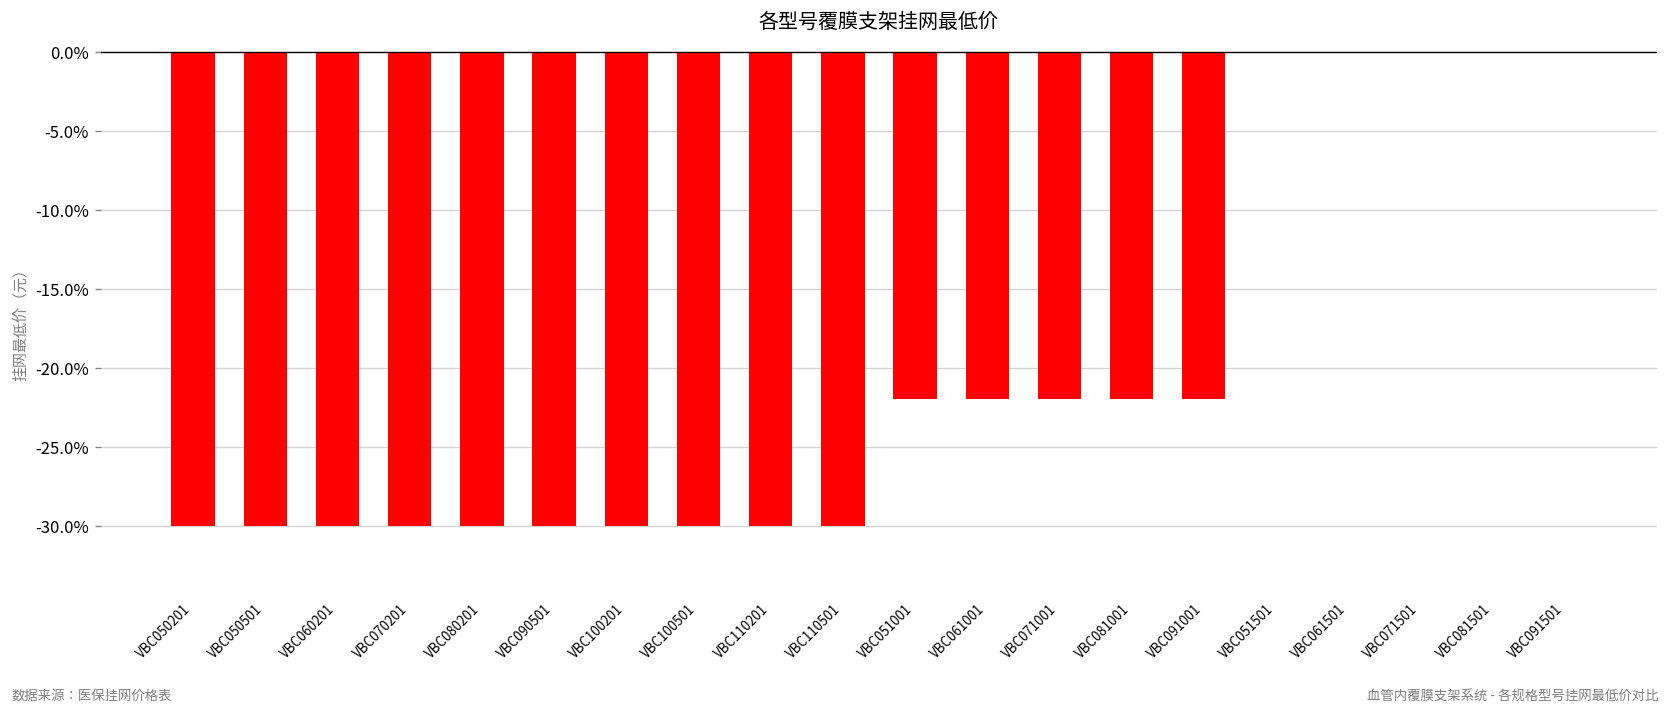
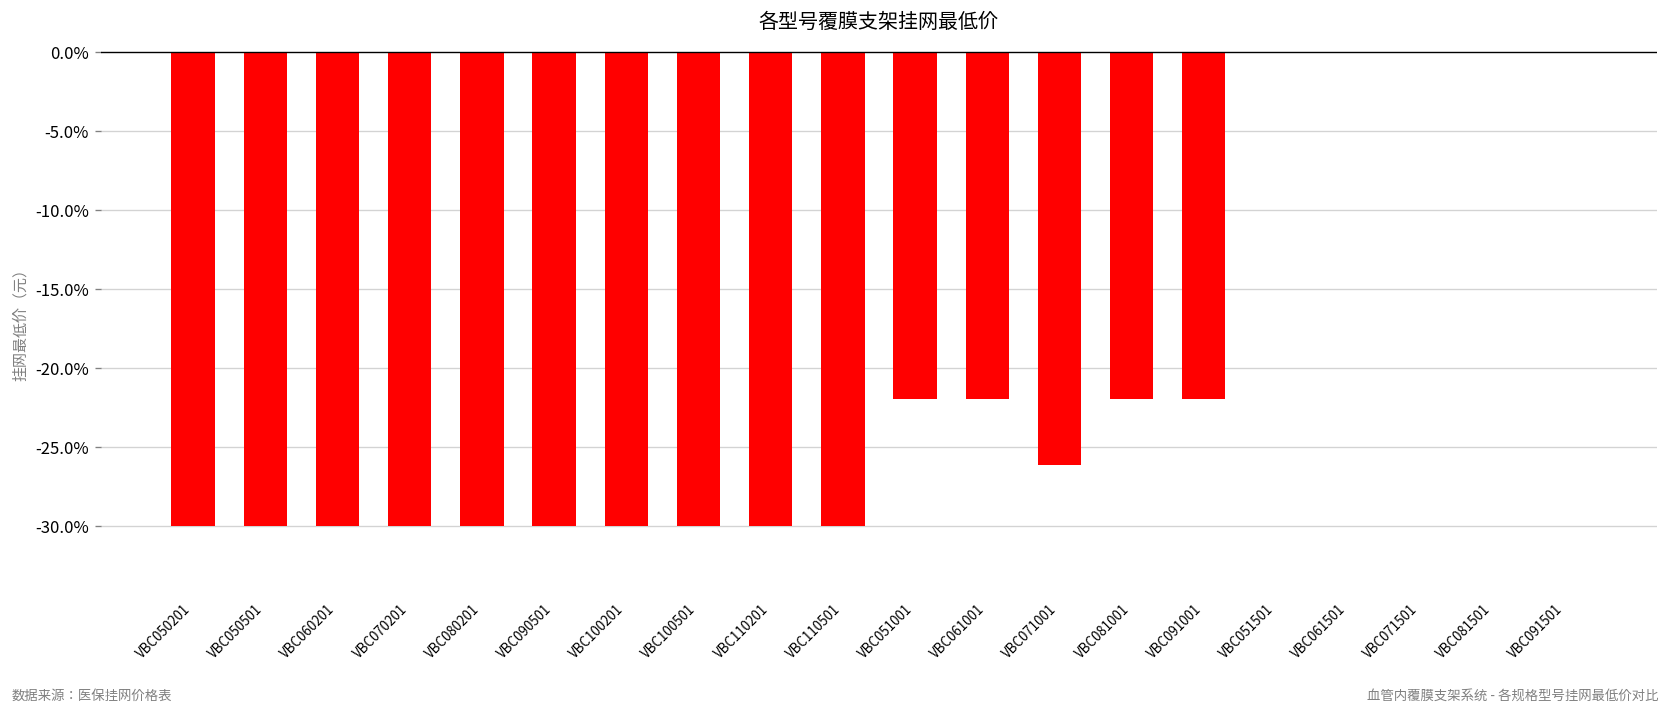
VBC071001: -21.9% -> -26.1%
